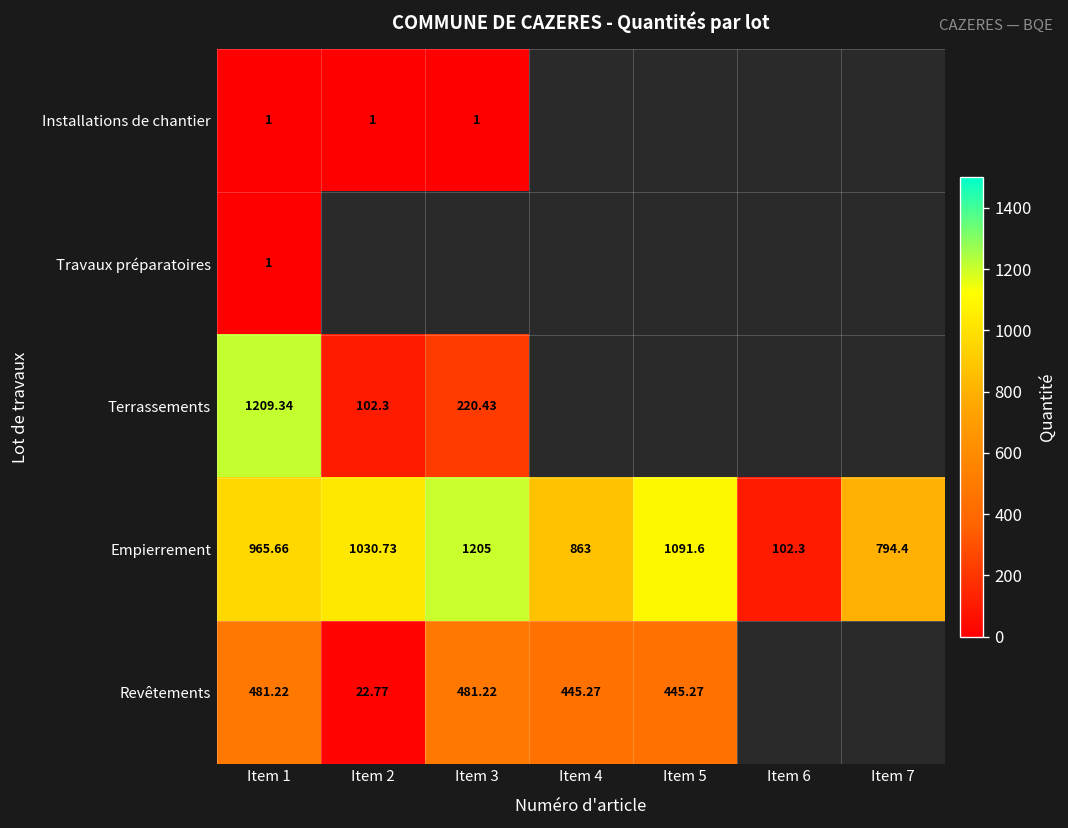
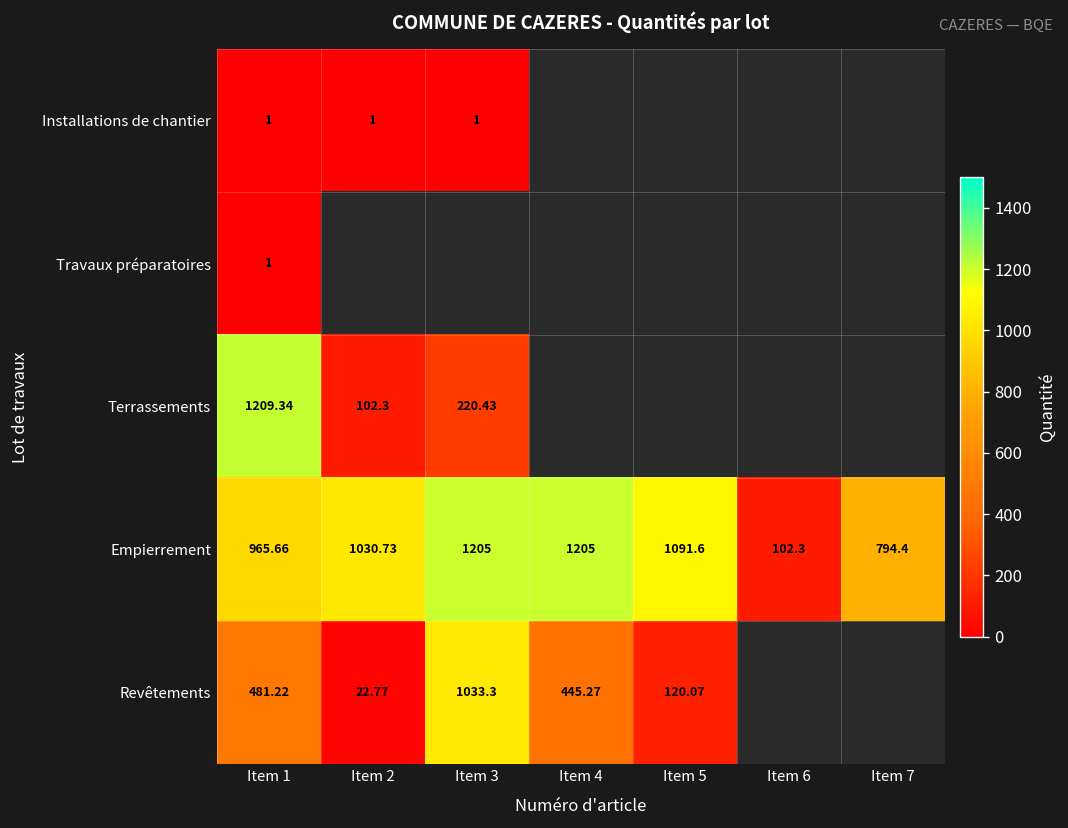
Empierrement, Item 4: 863 -> 1205
Revêtements, Item 3: 481.22 -> 1033.3
Revêtements, Item 5: 445.27 -> 120.07
